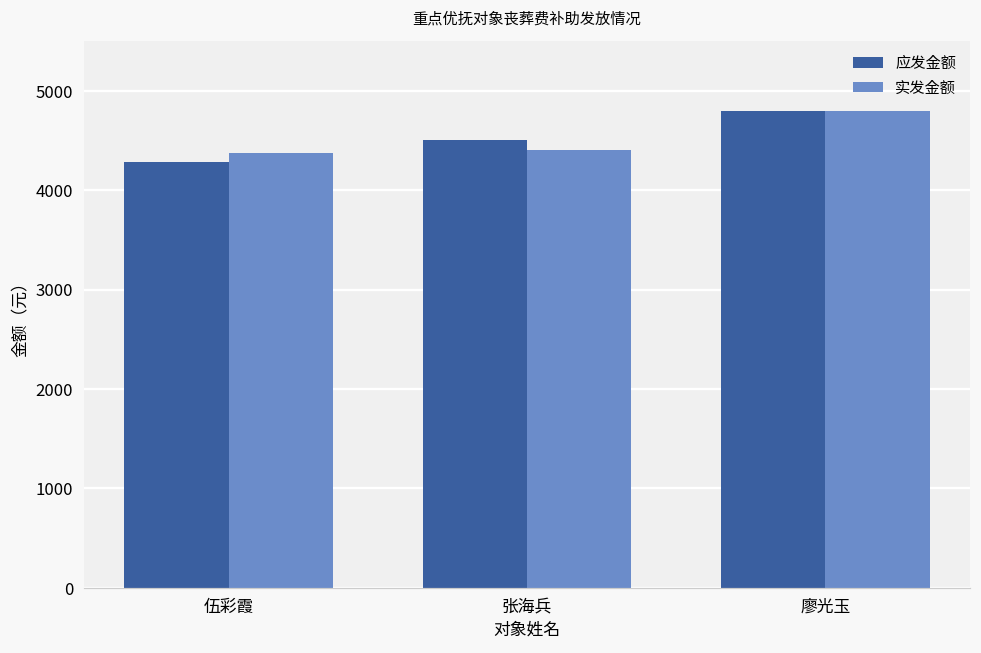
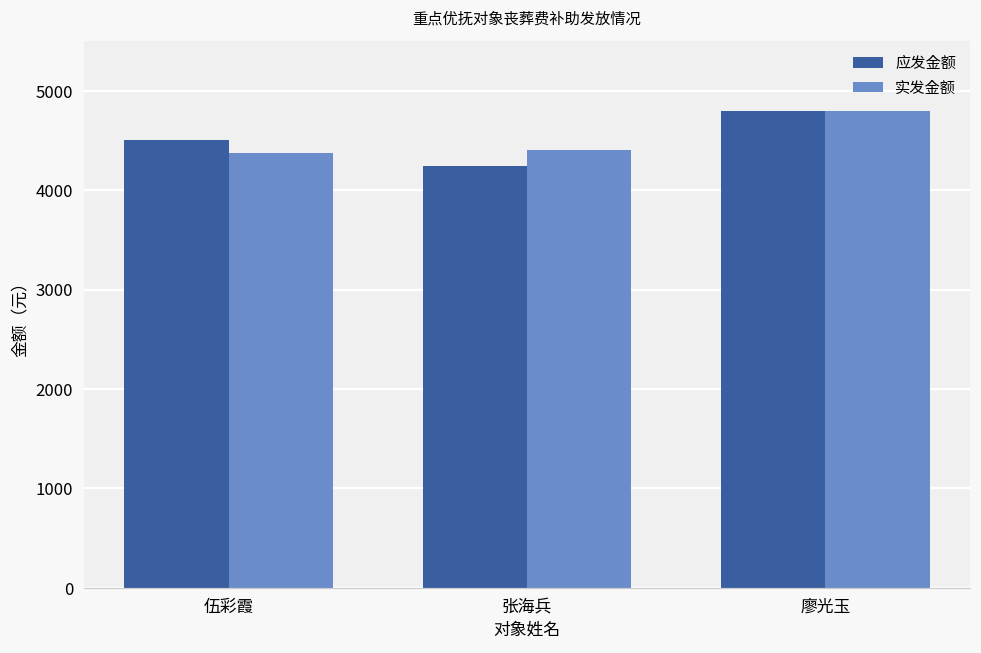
应发金额, 伍彩霞: 4300 -> 4500
应发金额, 张海兵: 4500 -> 4200
